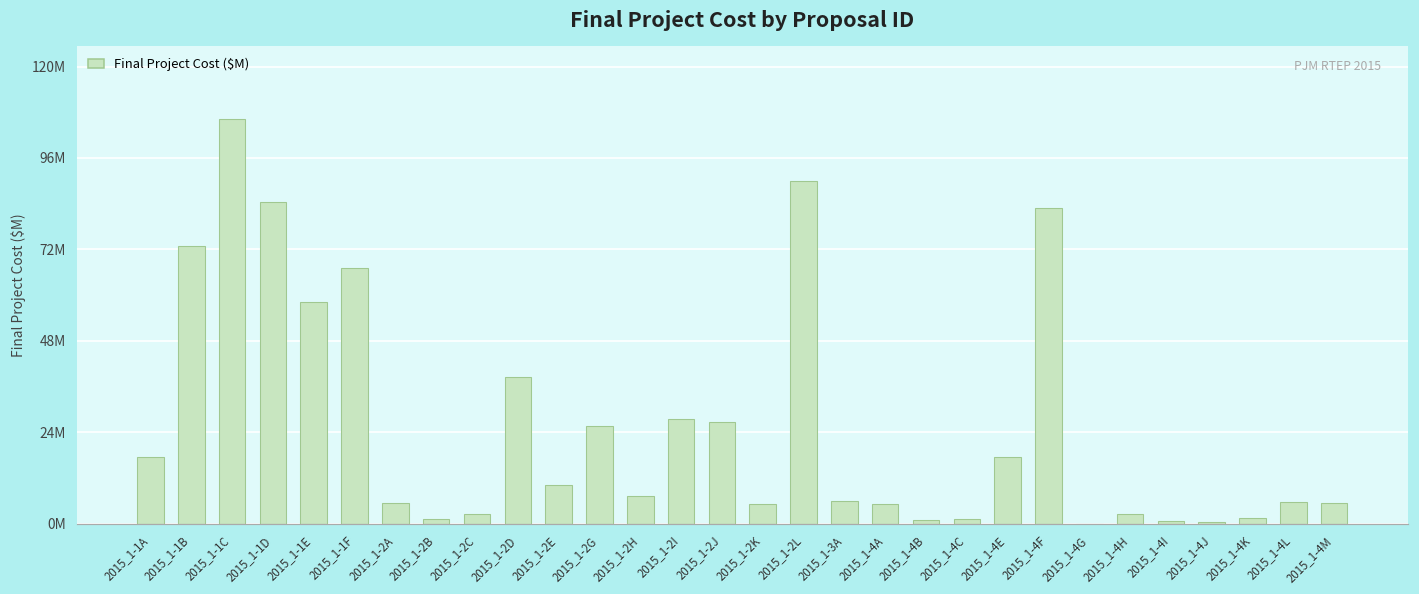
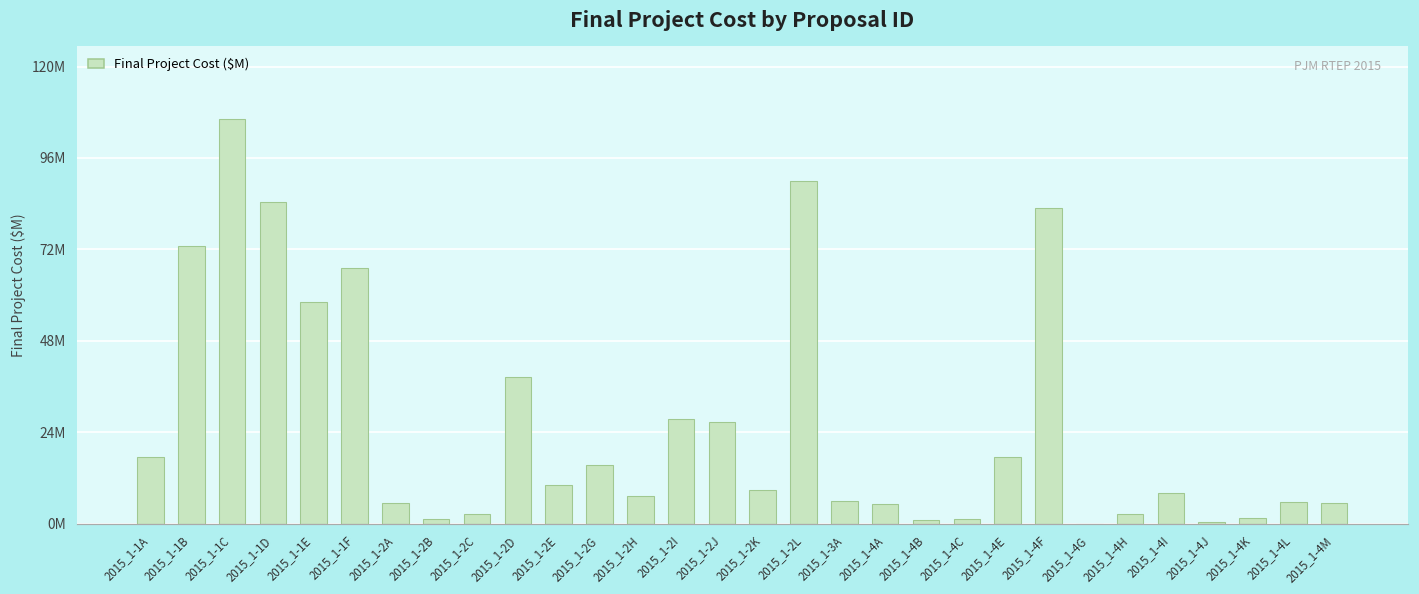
2015_1-2G: 26000000 -> 16000000
2015_1-2K: 5000000 -> 9000000
2015_1-4I: 1000000 -> 8000000
